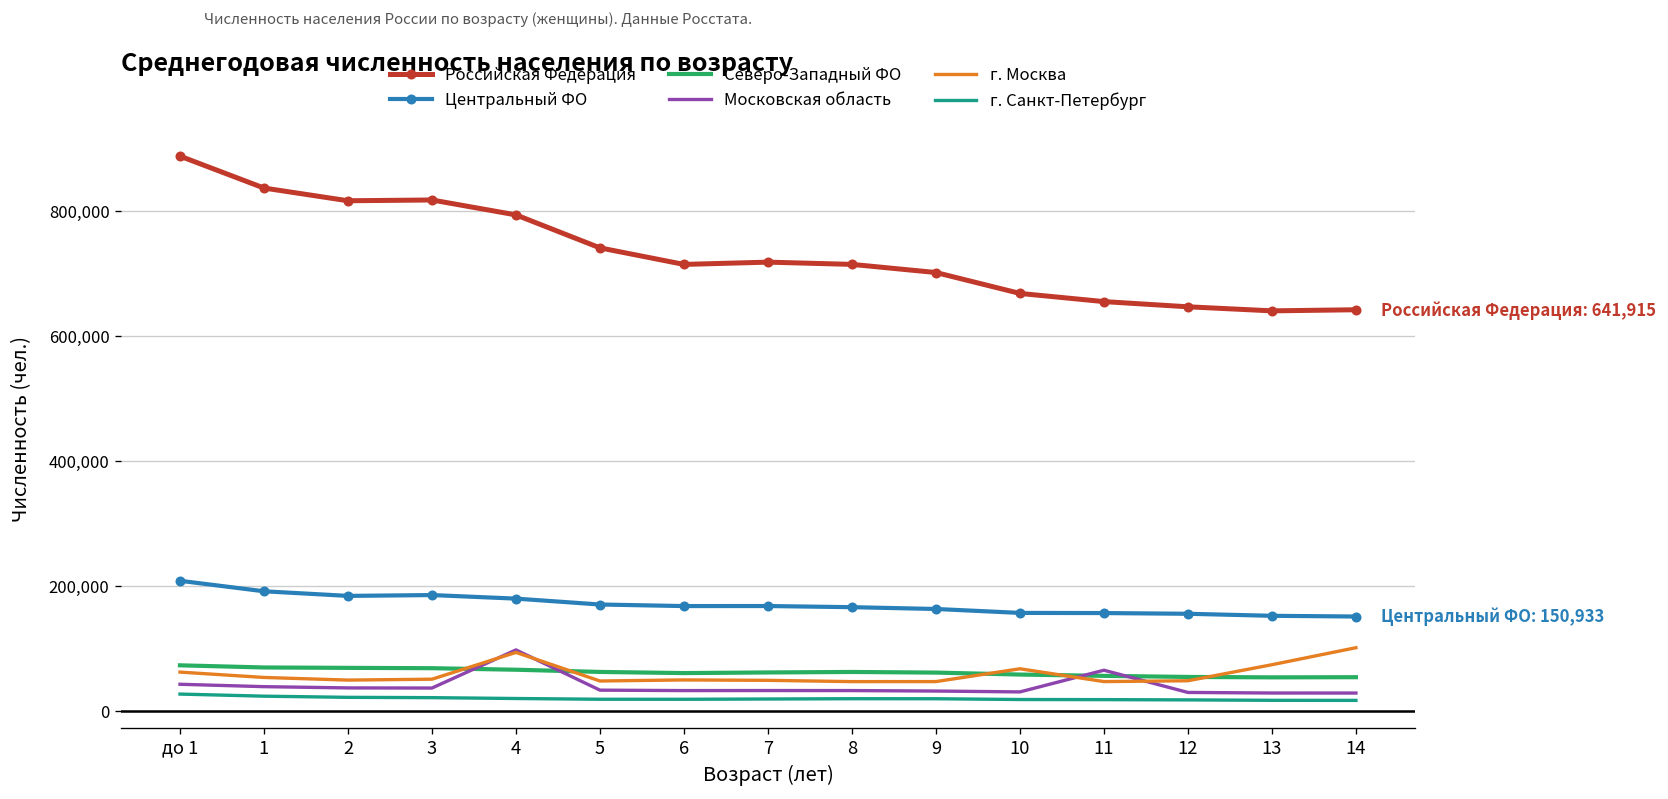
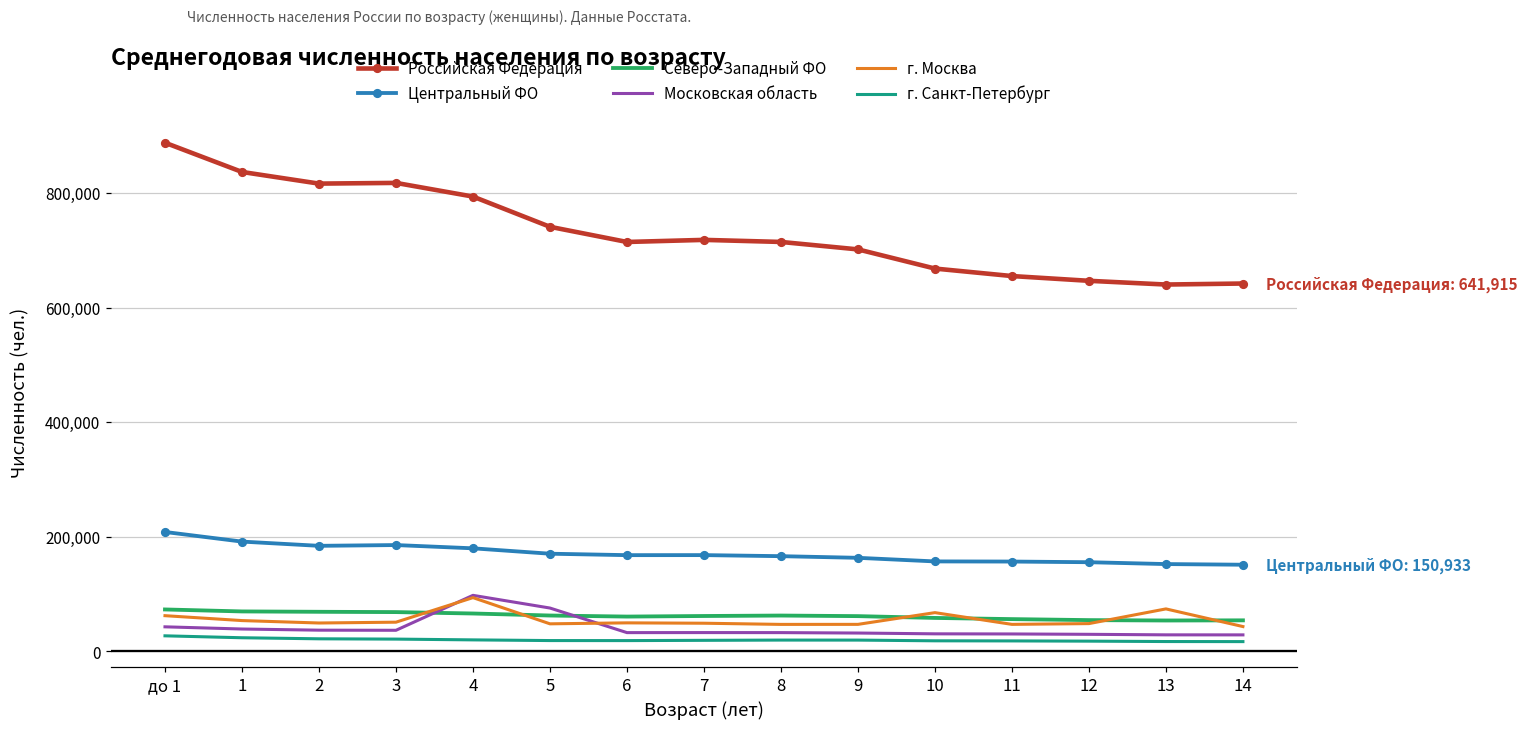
Московская область, 5: 30,000 -> 80,000
Московская область, 11: 60,000 -> 30,000
г. Москва, 14: 100,000 -> 40,000
